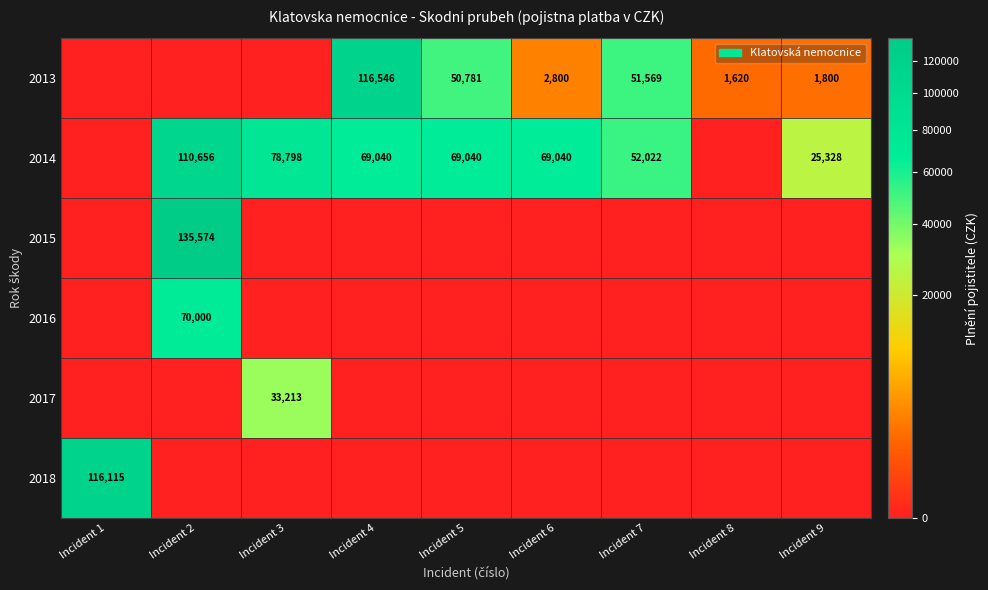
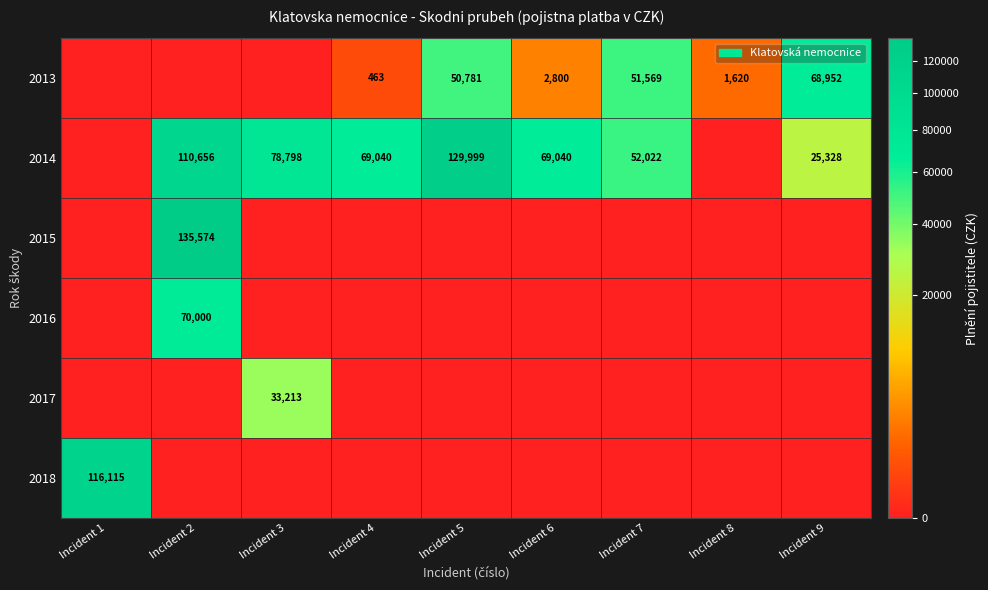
2013, Incident 4: 116,546 -> 463
2013, Incident 9: 1,800 -> 68,952
2014, Incident 5: 69,040 -> 129,999
